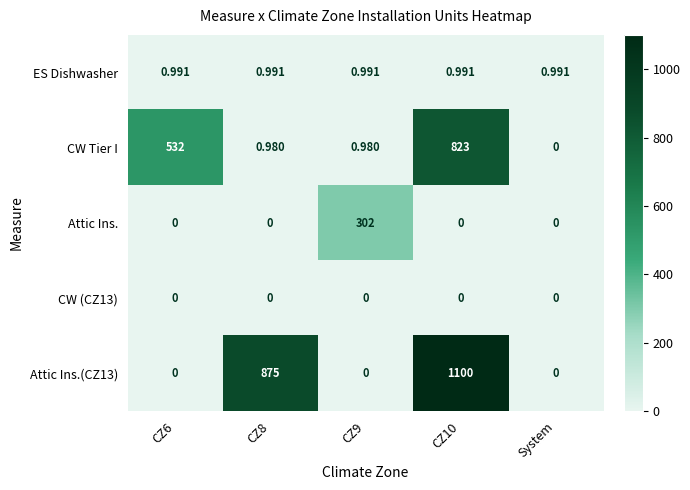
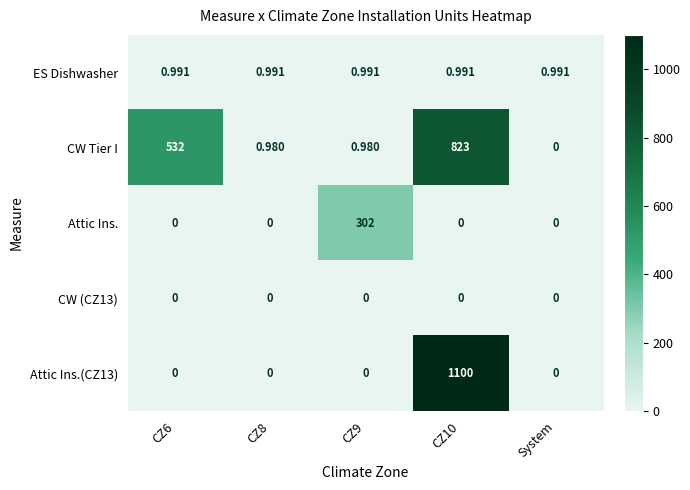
Attic Ins.(CZ13), CZ8: 875 -> 0
